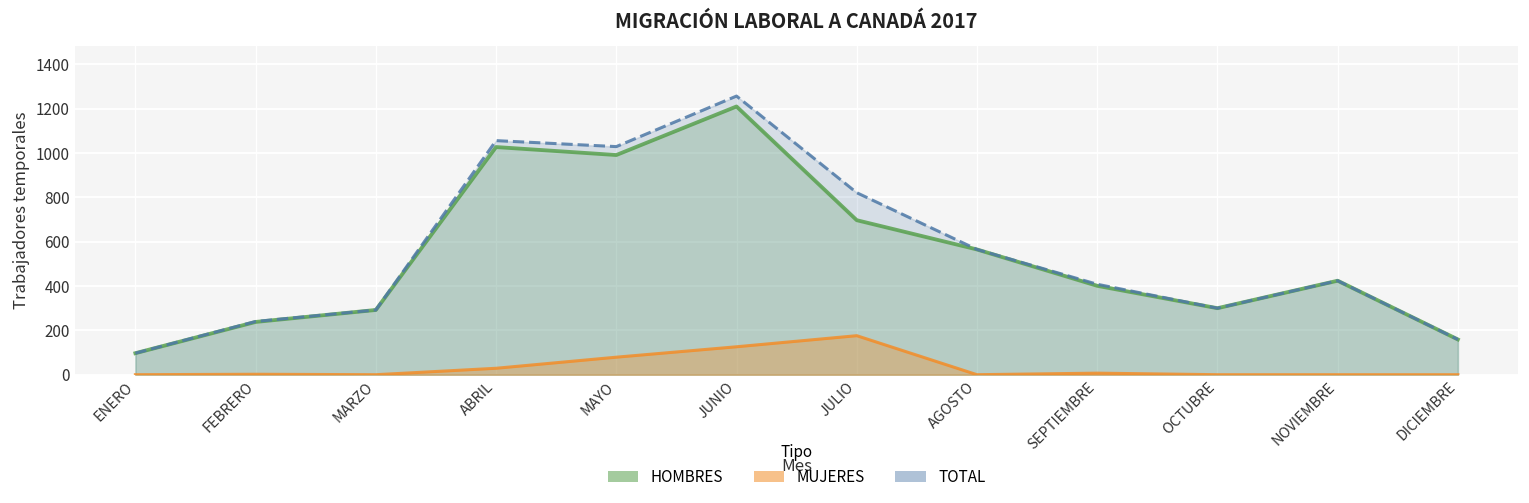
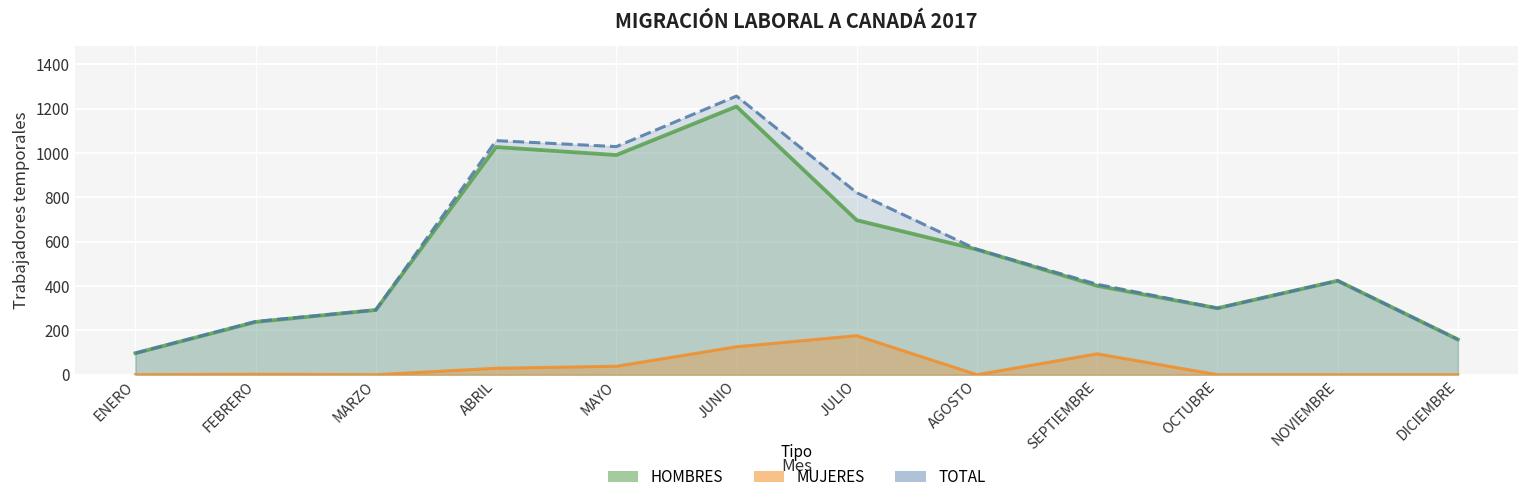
MUJERES, MAYO: 80 -> 40
MUJERES, SEPTIEMBRE: 10 -> 90
